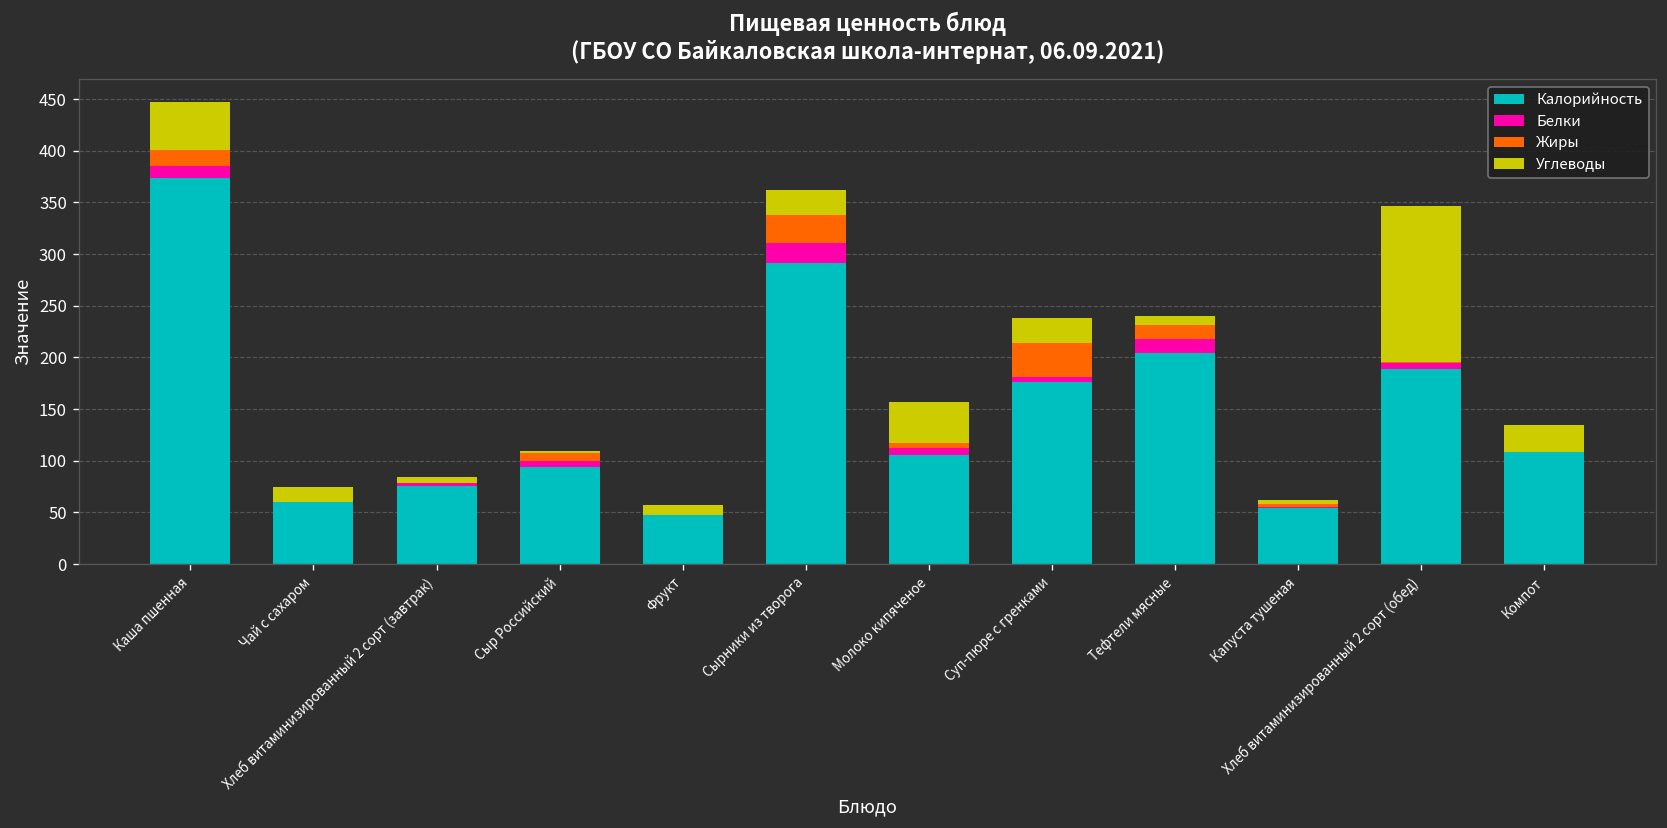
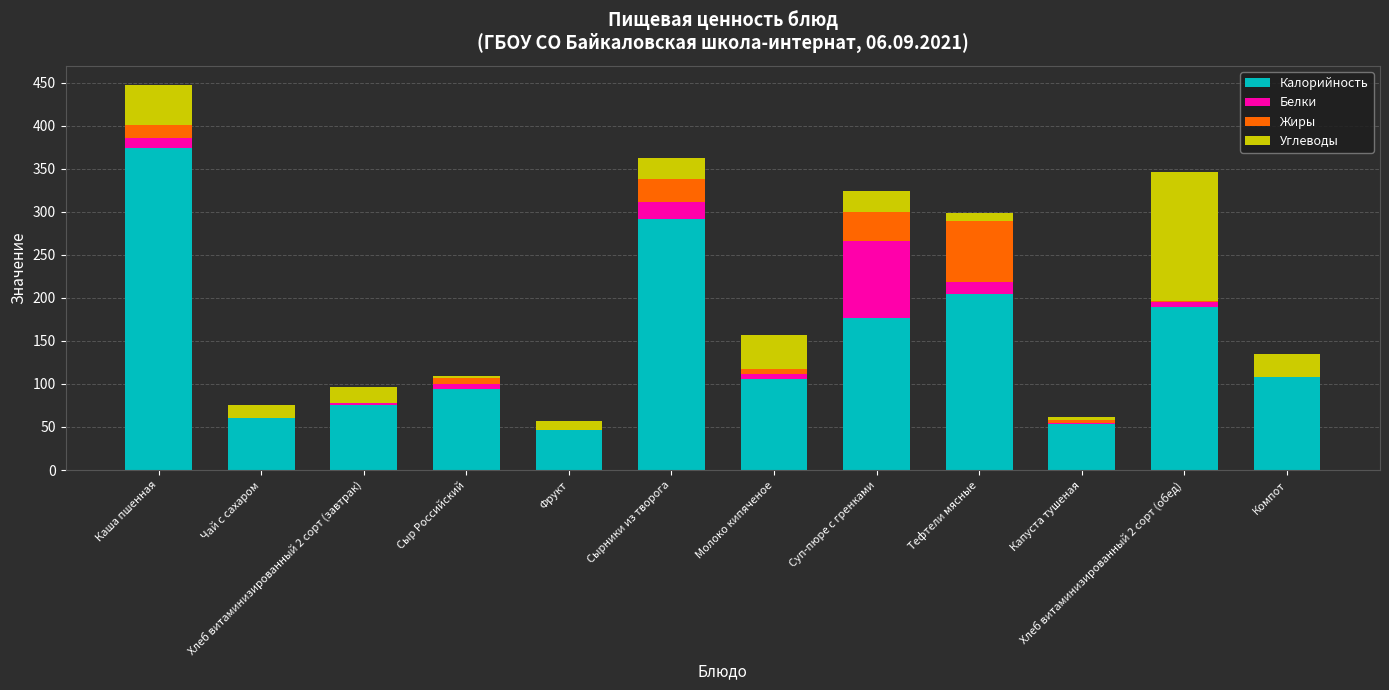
Углеводы, Хлеб витаминизированный 2 сорт (завтрак): 10 -> 20
Белки, Суп-пюре с гренками: 0 -> 90
Жиры, Тефтели мясные: 10 -> 70
